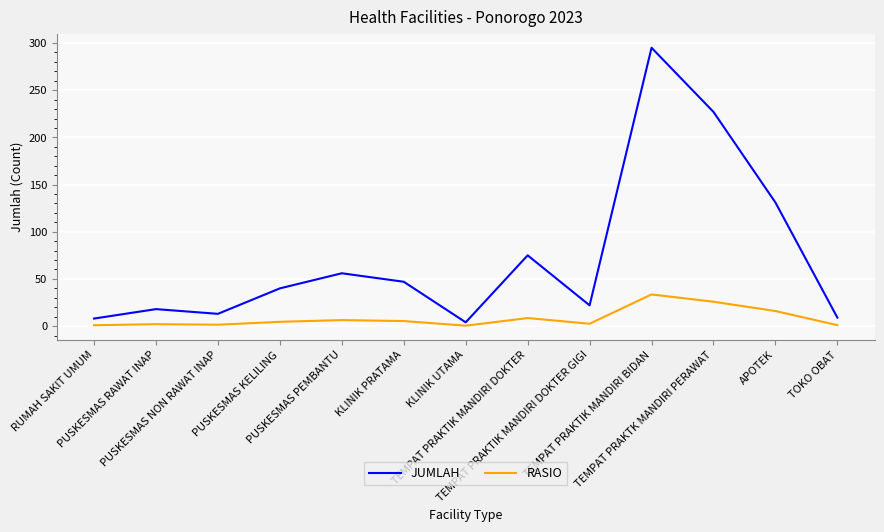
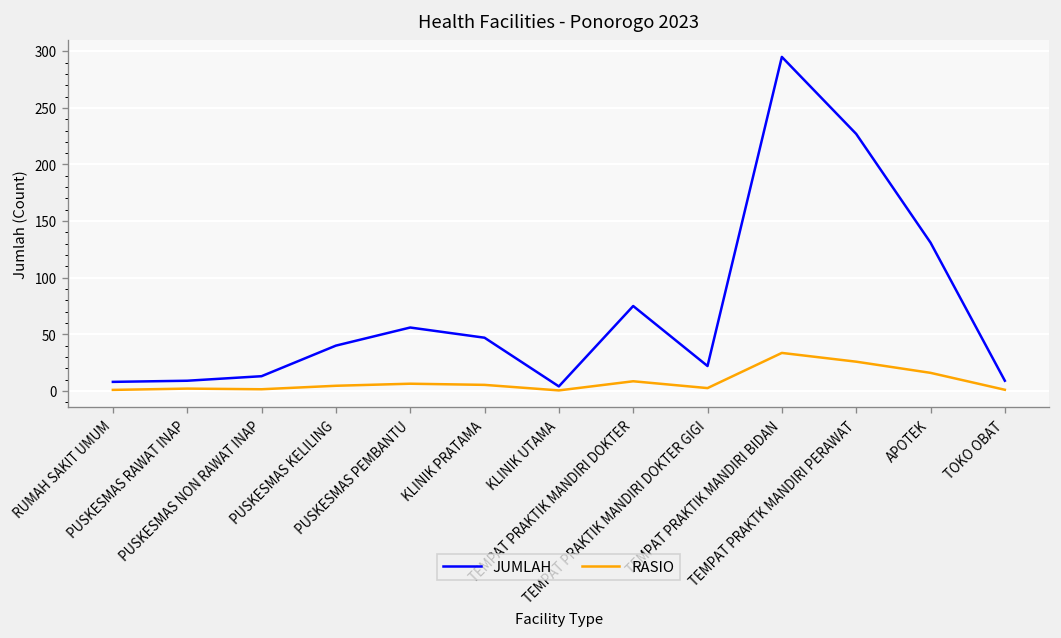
JUMLAH, PUSKESMAS RAWAT INAP: 20 -> 10
